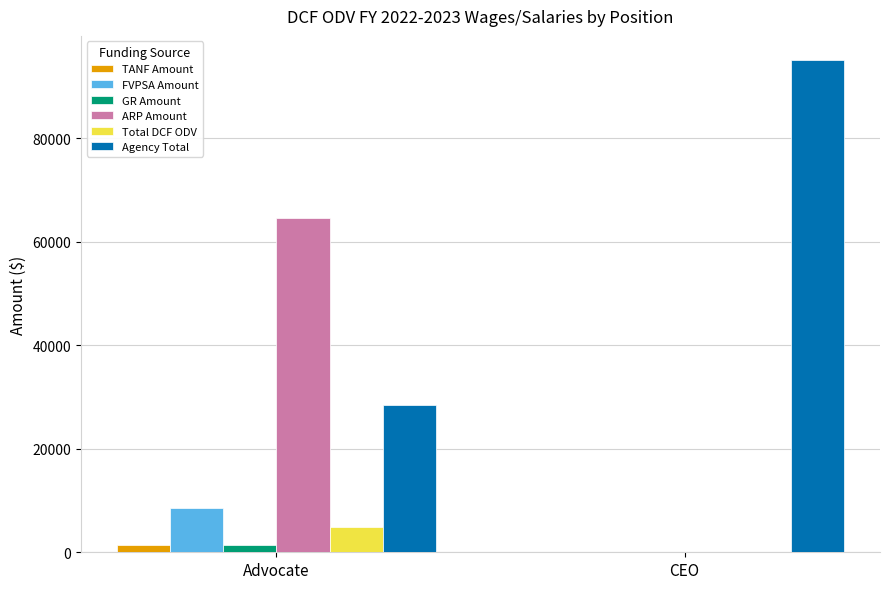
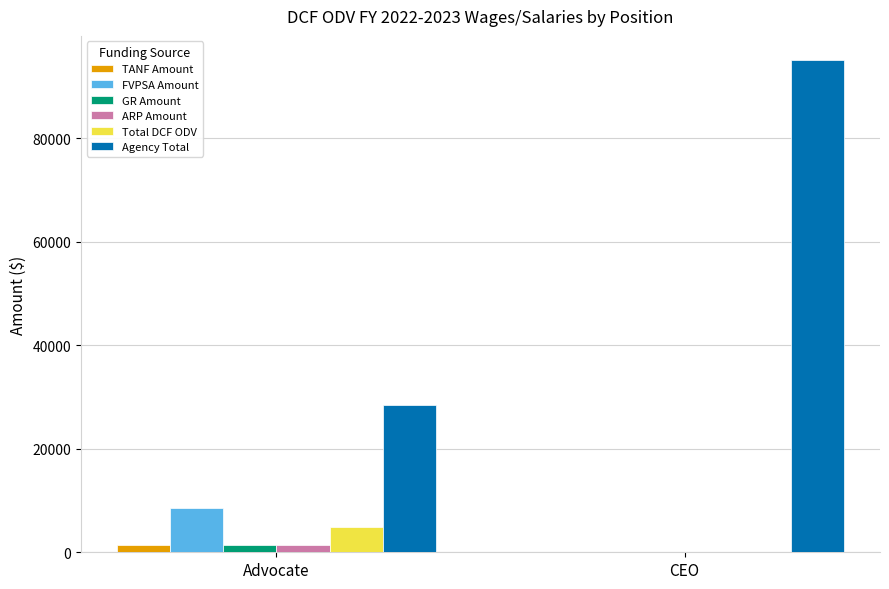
ARP Amount, Advocate: 65000 -> 2000
